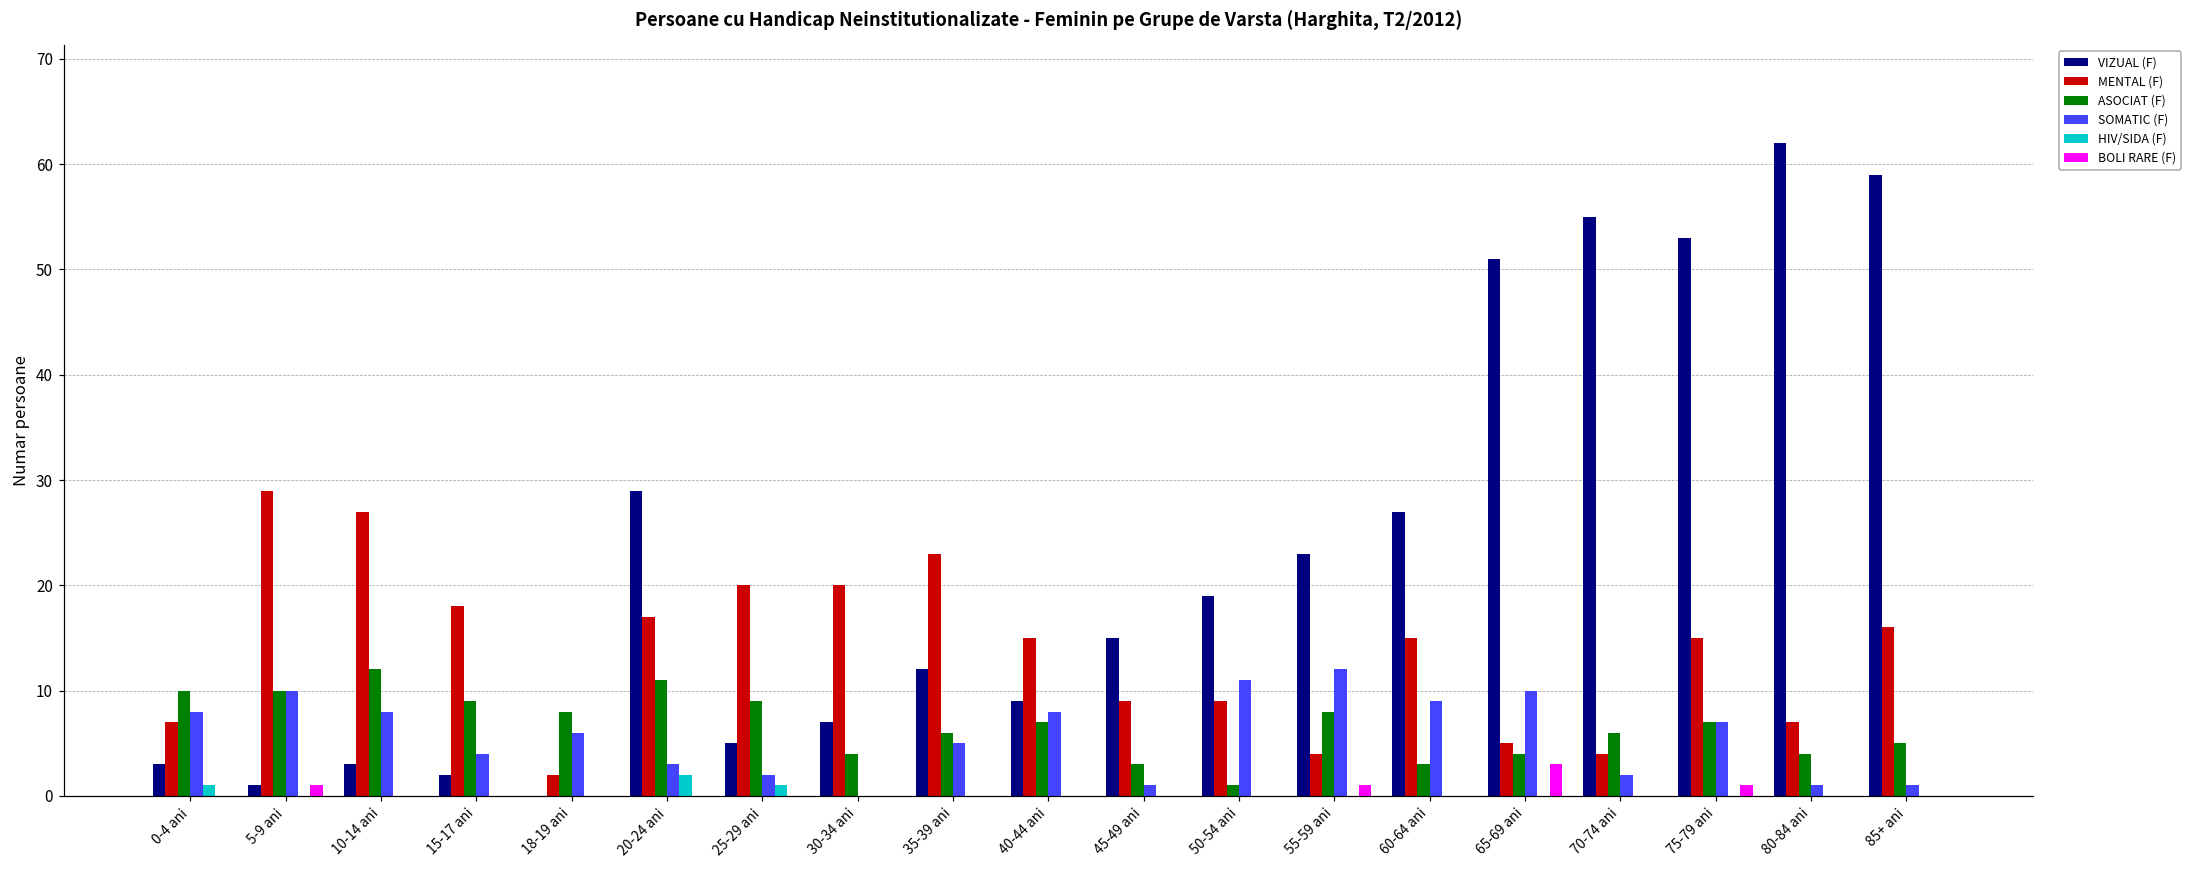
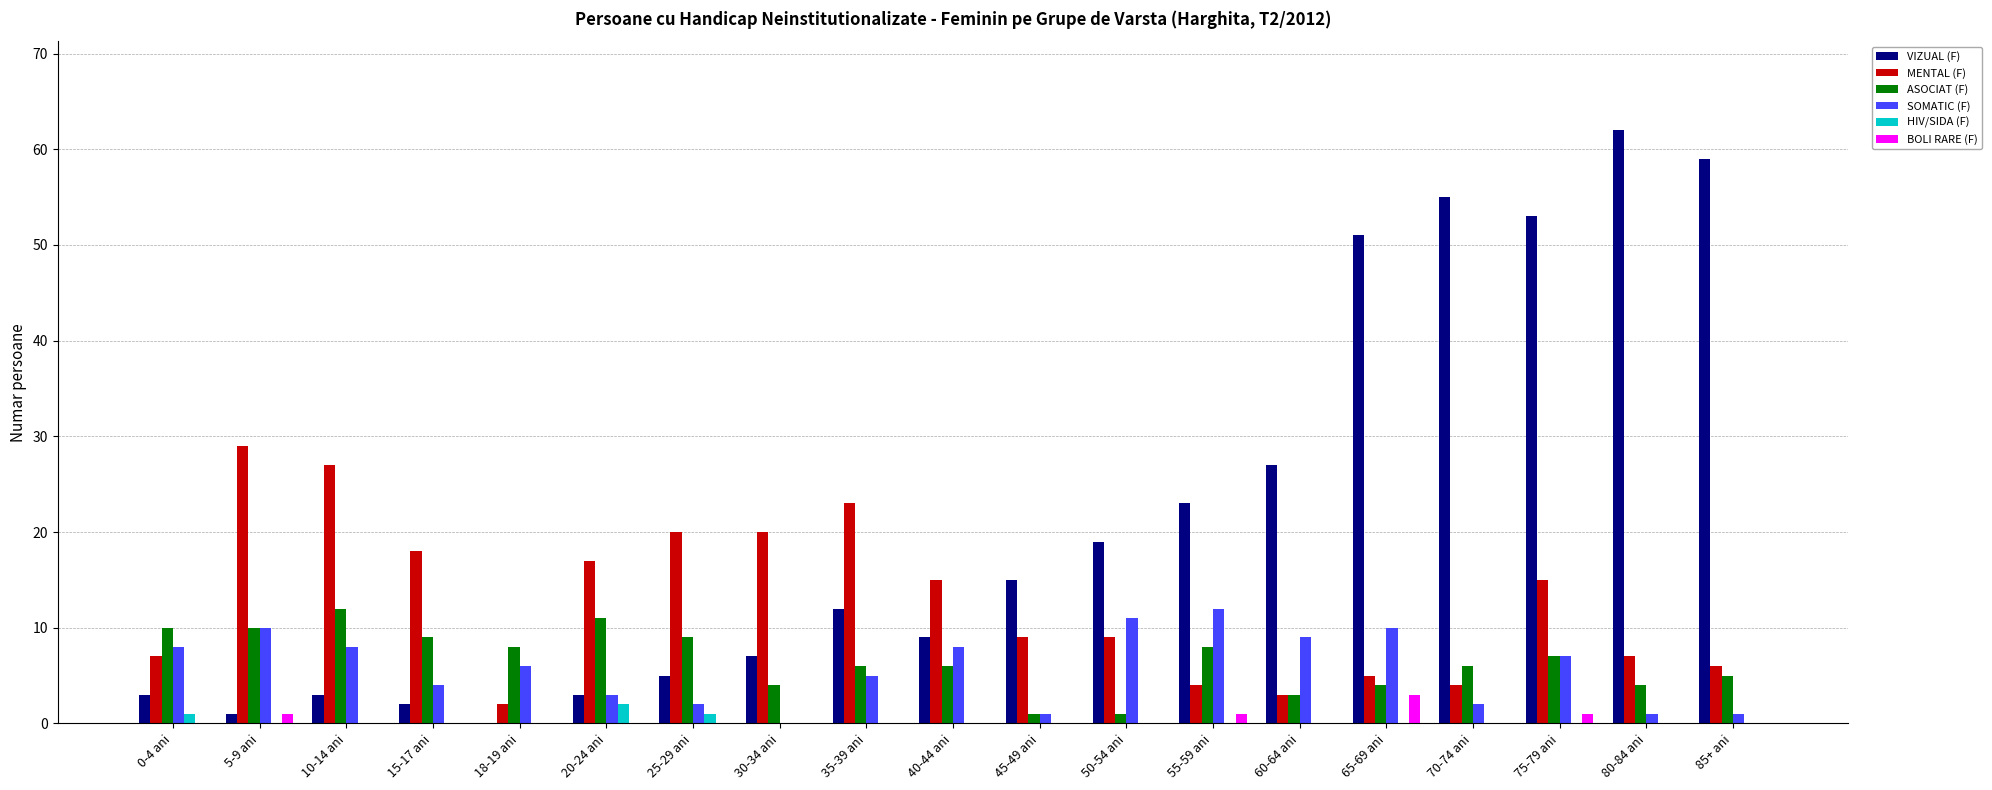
VIZUAL (F), 20-24 ani: 29 -> 3
ASOCIAT (F), 40-44 ani: 7 -> 6
ASOCIAT (F), 45-49 ani: 3 -> 1
MENTAL (F), 60-64 ani: 15 -> 3
MENTAL (F), 85+ ani: 16 -> 6
